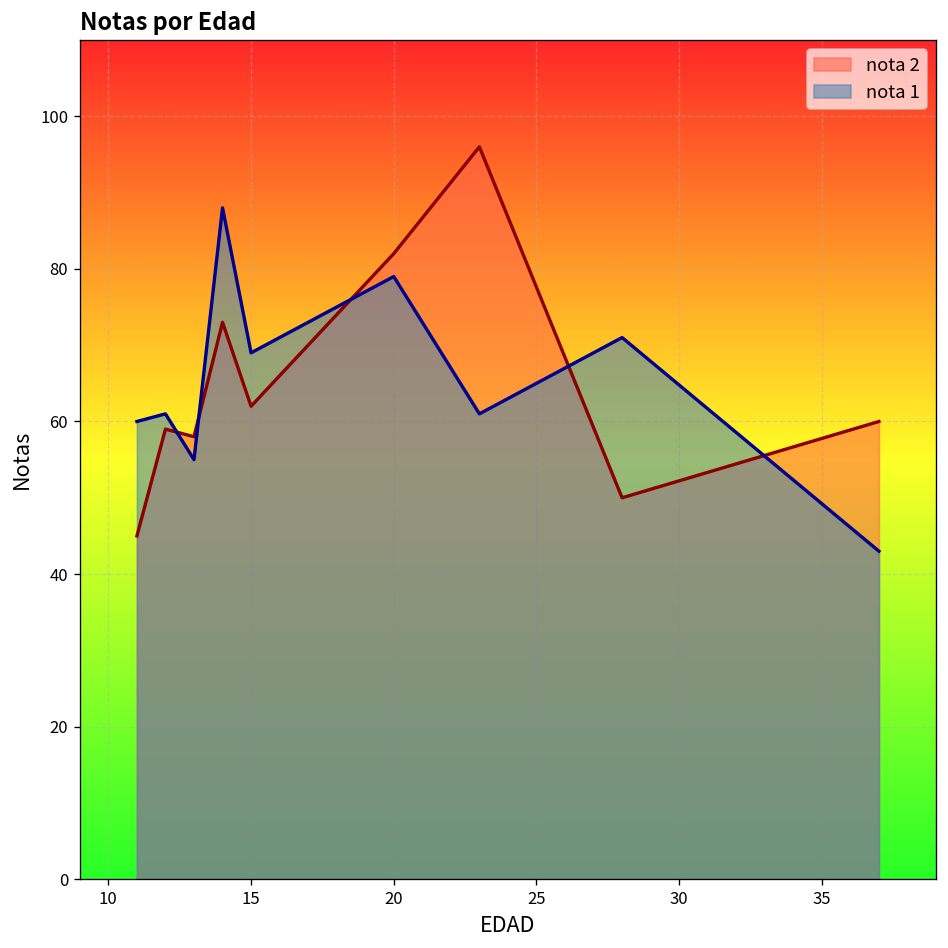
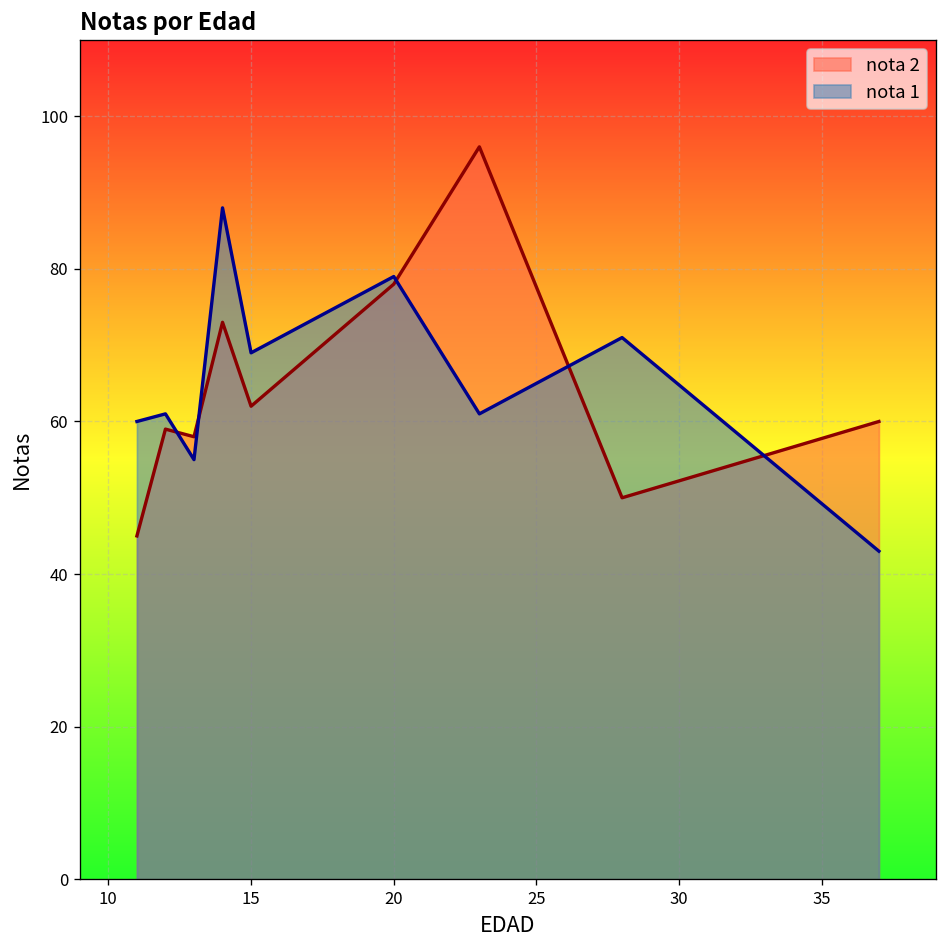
nota 2, 20: 82 -> 78
